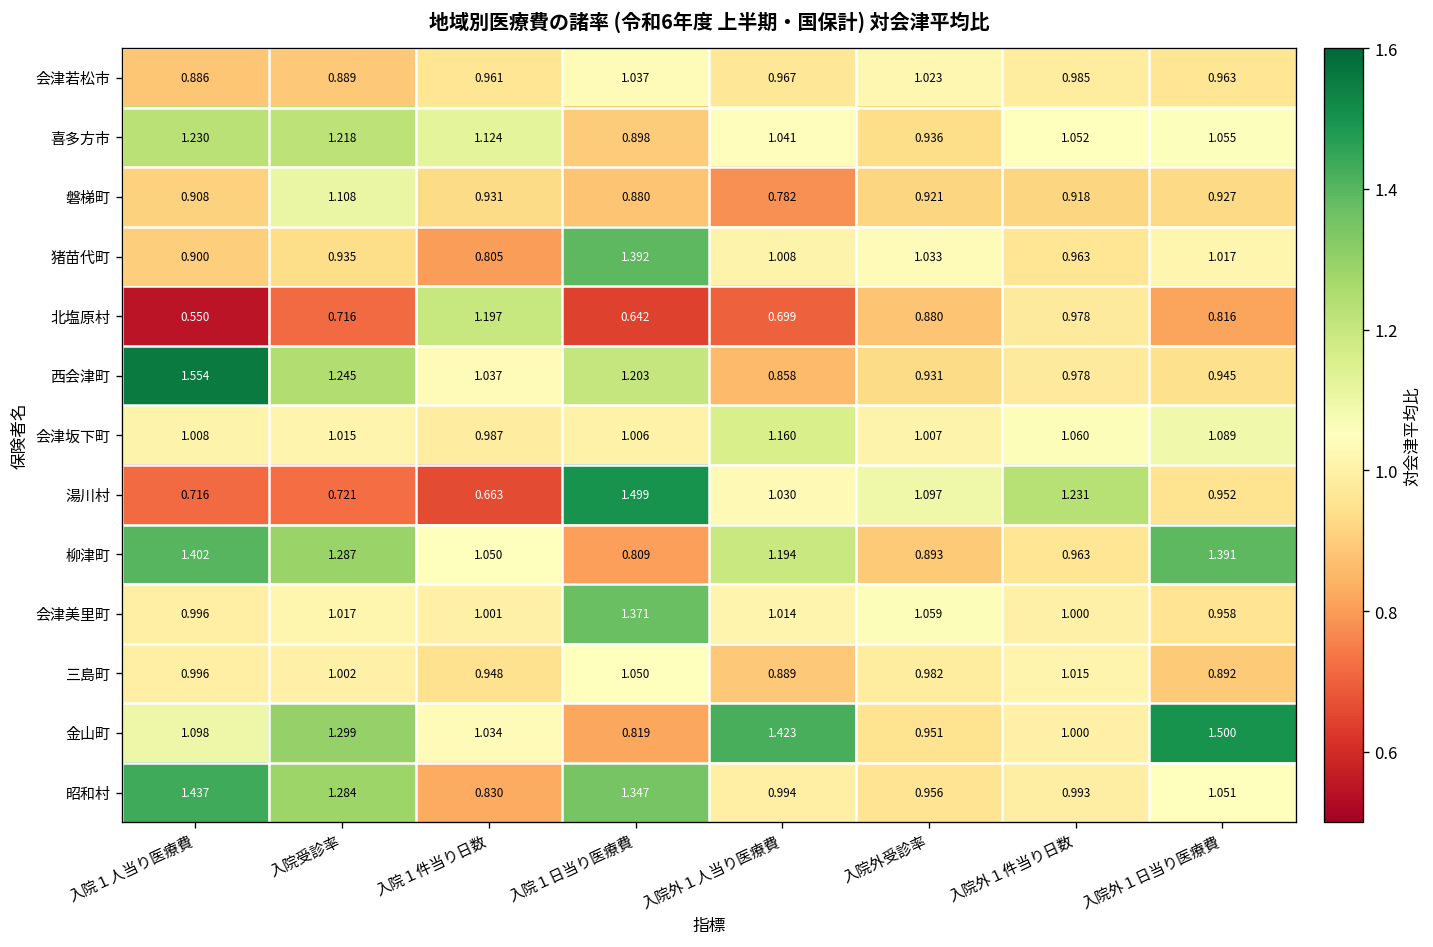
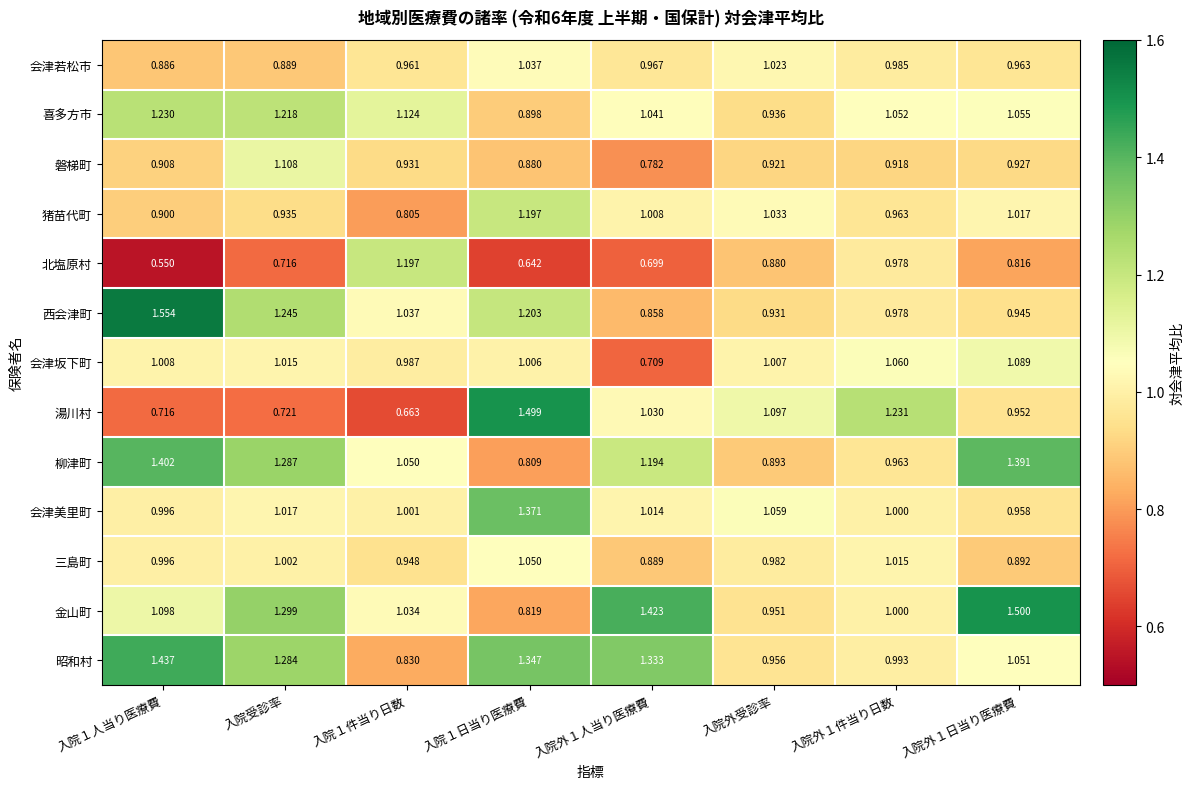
猪苗代町, 入院１日当り医療費: 1.392 -> 1.197
会津坂下町, 入院外１人当り医療費: 1.160 -> 0.709
昭和村, 入院外１人当り医療費: 0.994 -> 1.333
